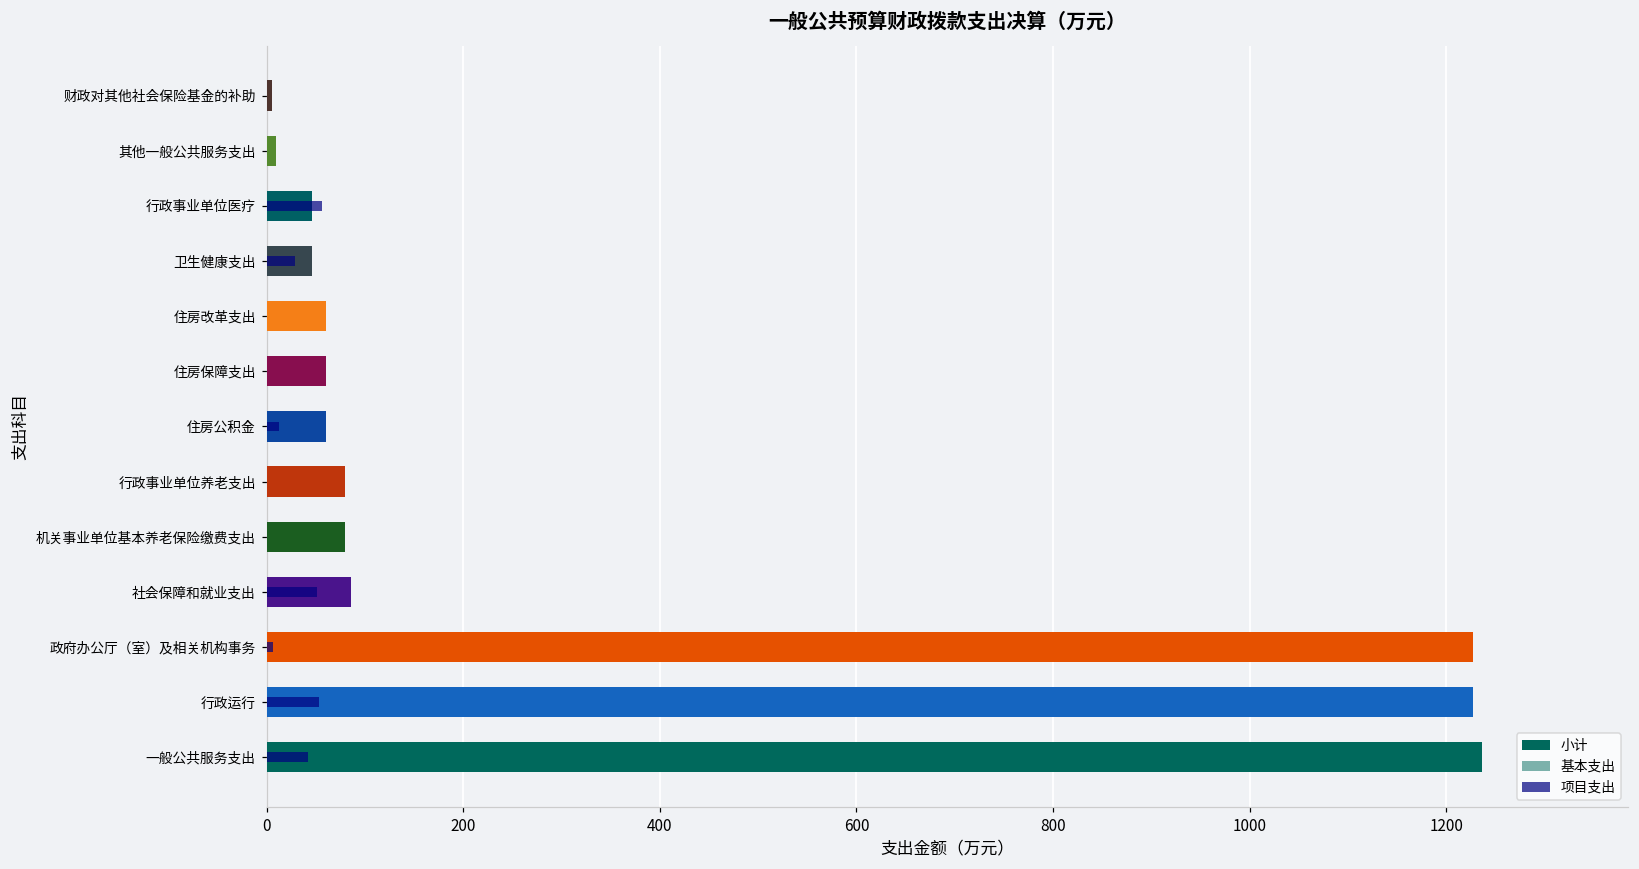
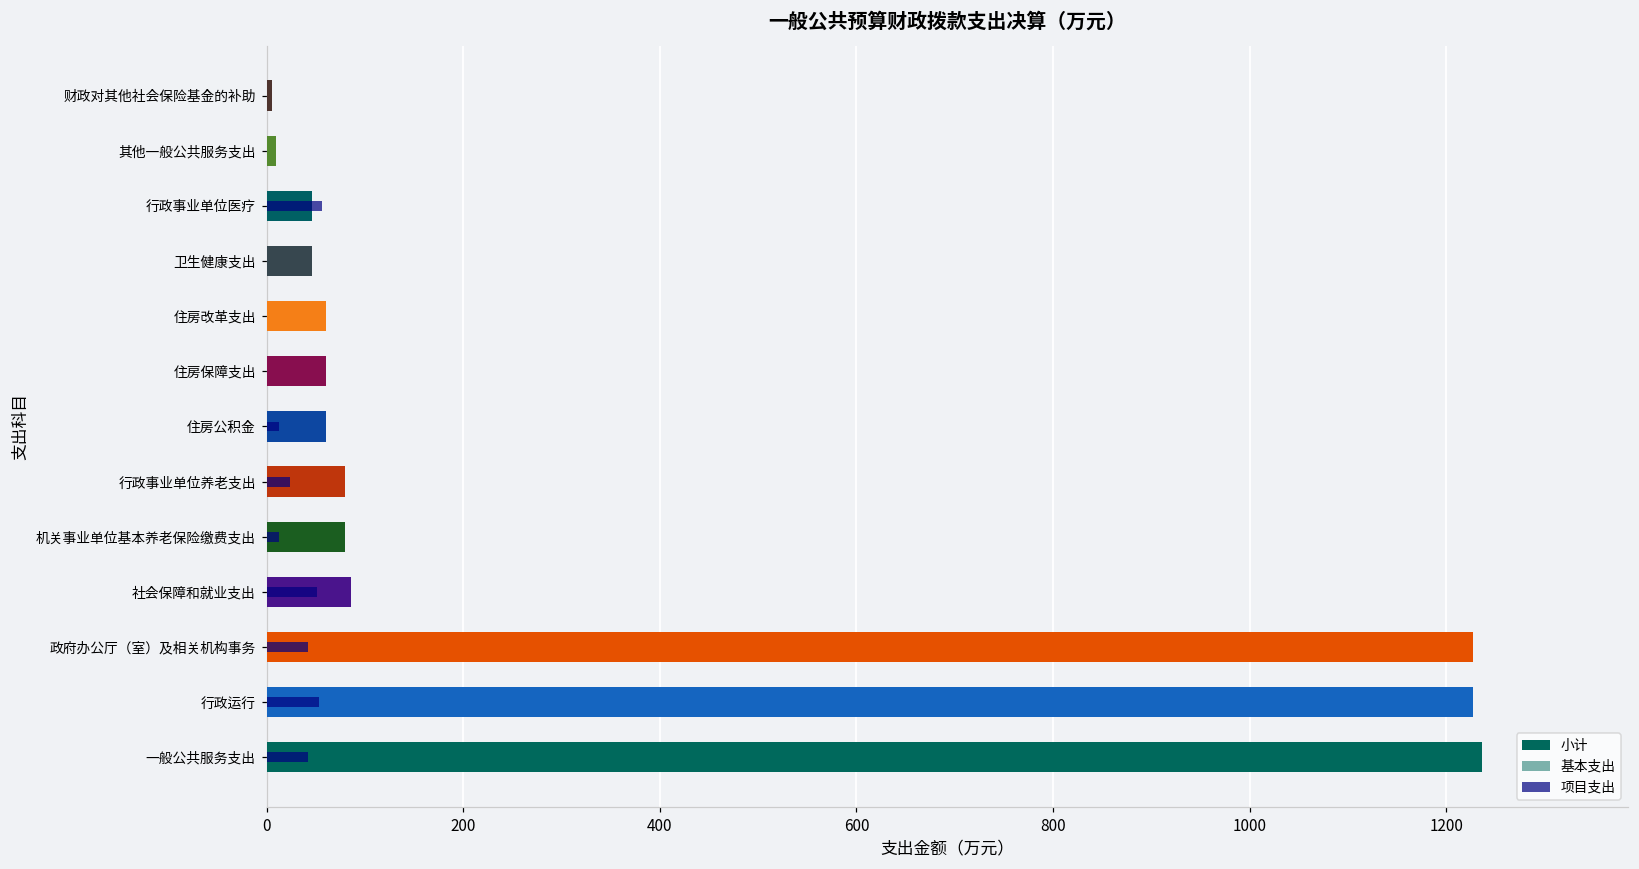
项目支出, 卫生健康支出: 30 -> 0
项目支出, 行政事业单位养老支出: 0 -> 20
项目支出, 机关事业单位基本养老保险缴费支出: 0 -> 10
项目支出, 政府办公厅（室）及相关机构事务: 10 -> 40
